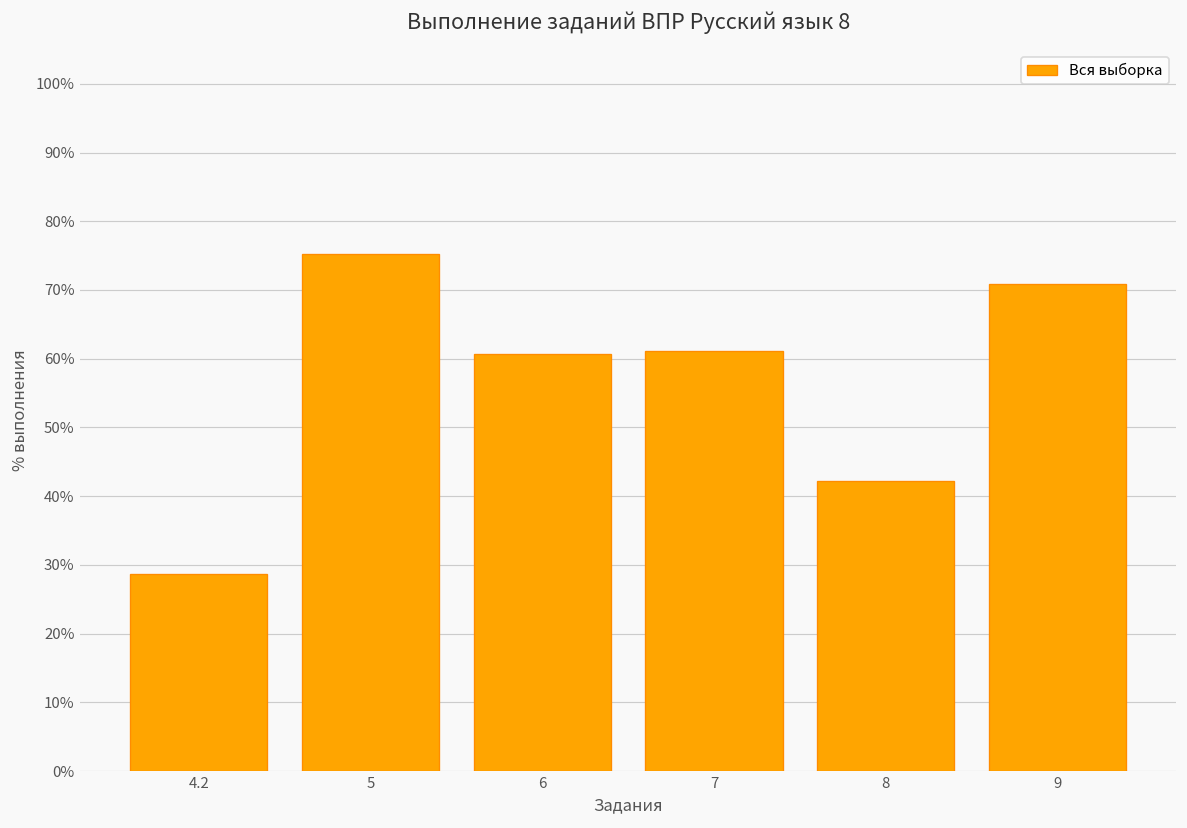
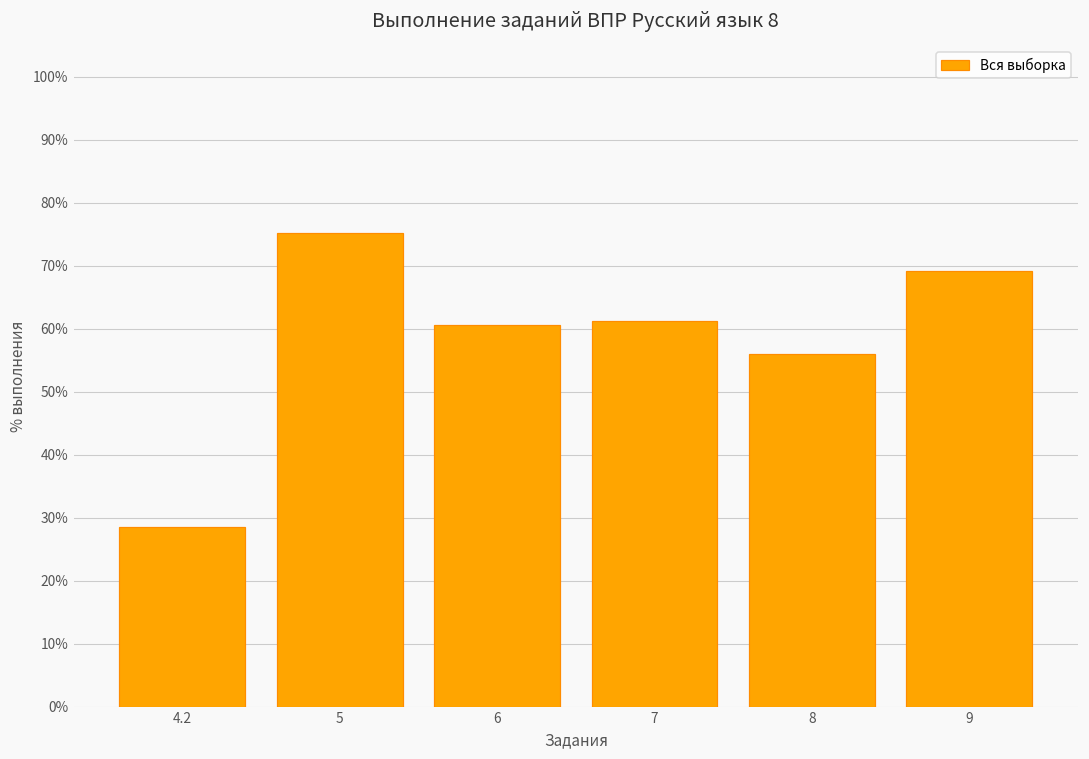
8: 42% -> 56%
9: 71% -> 69%
